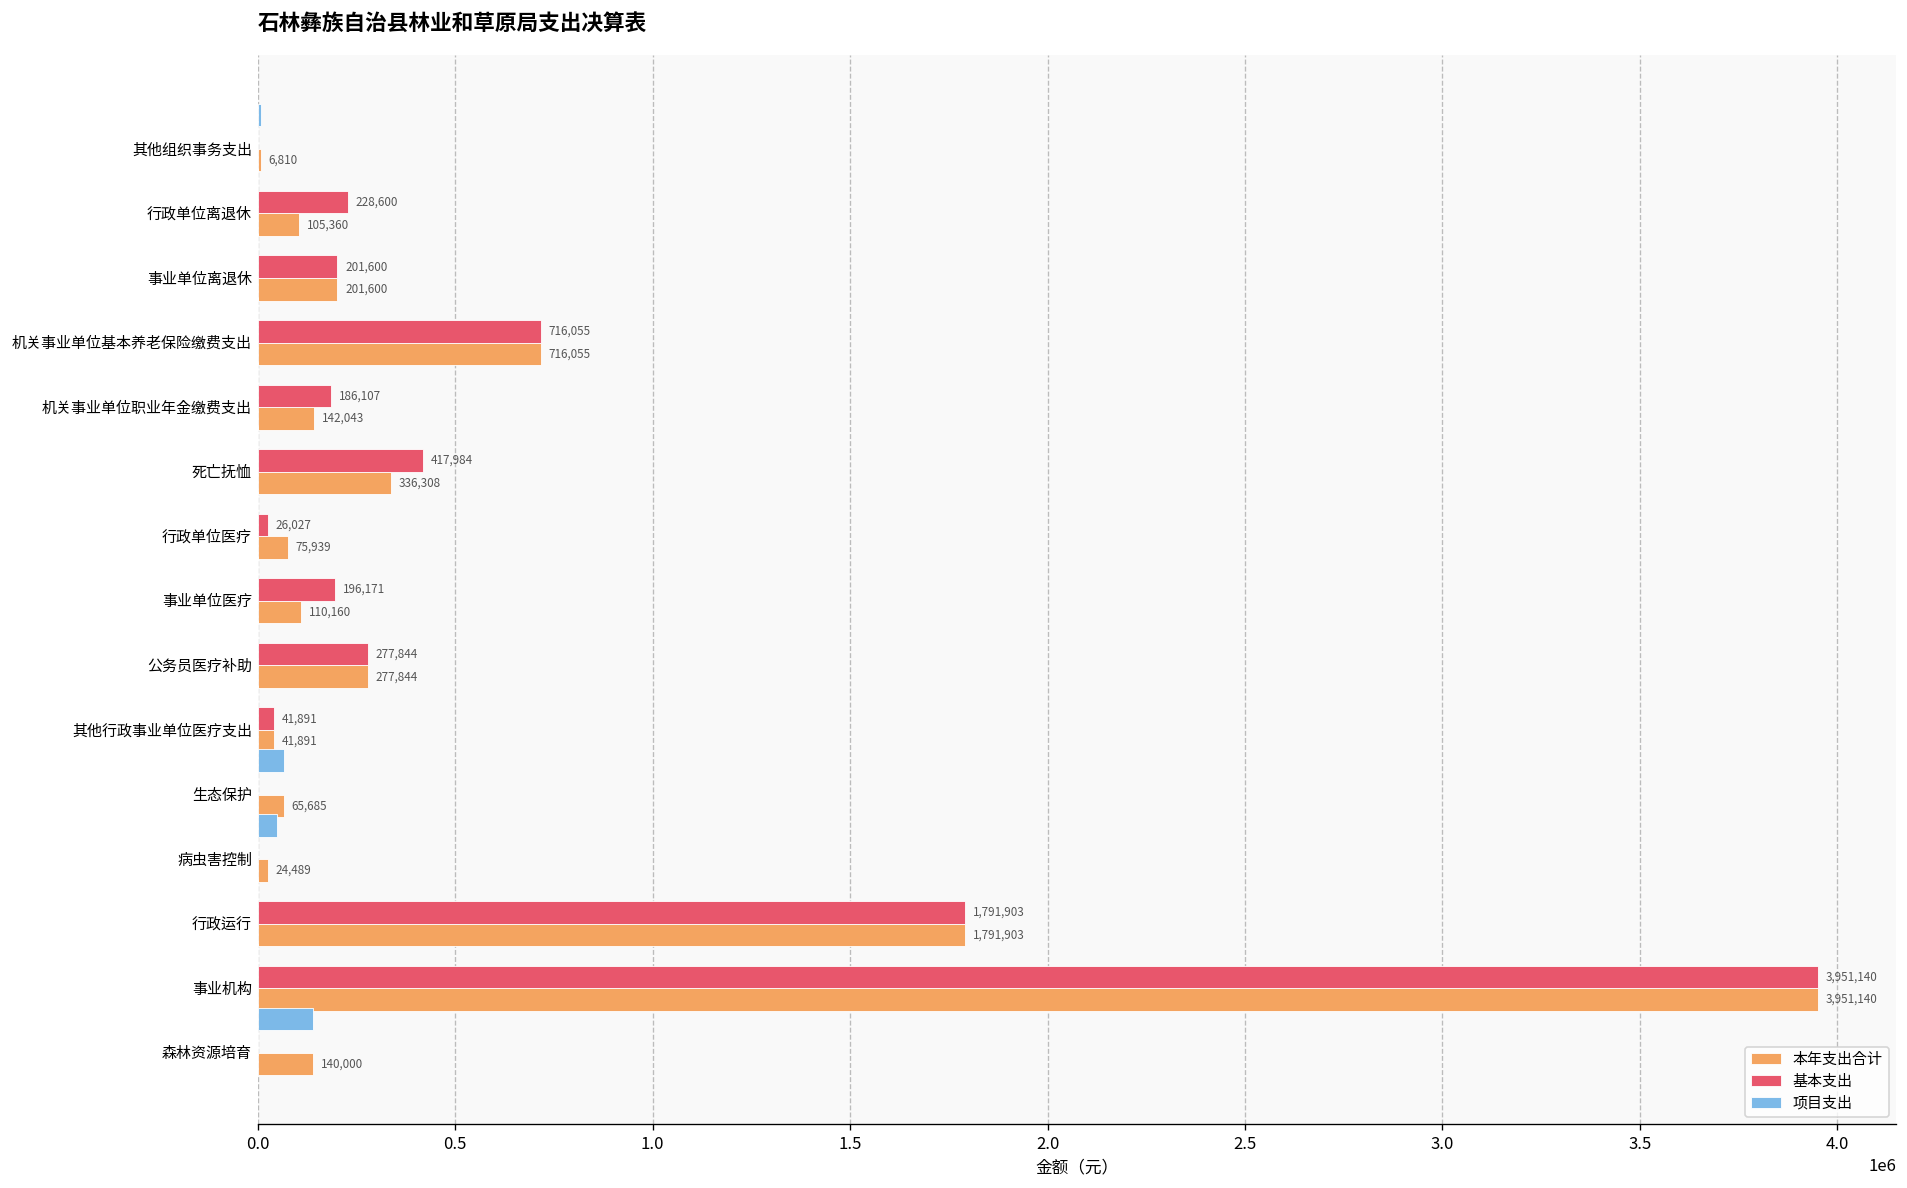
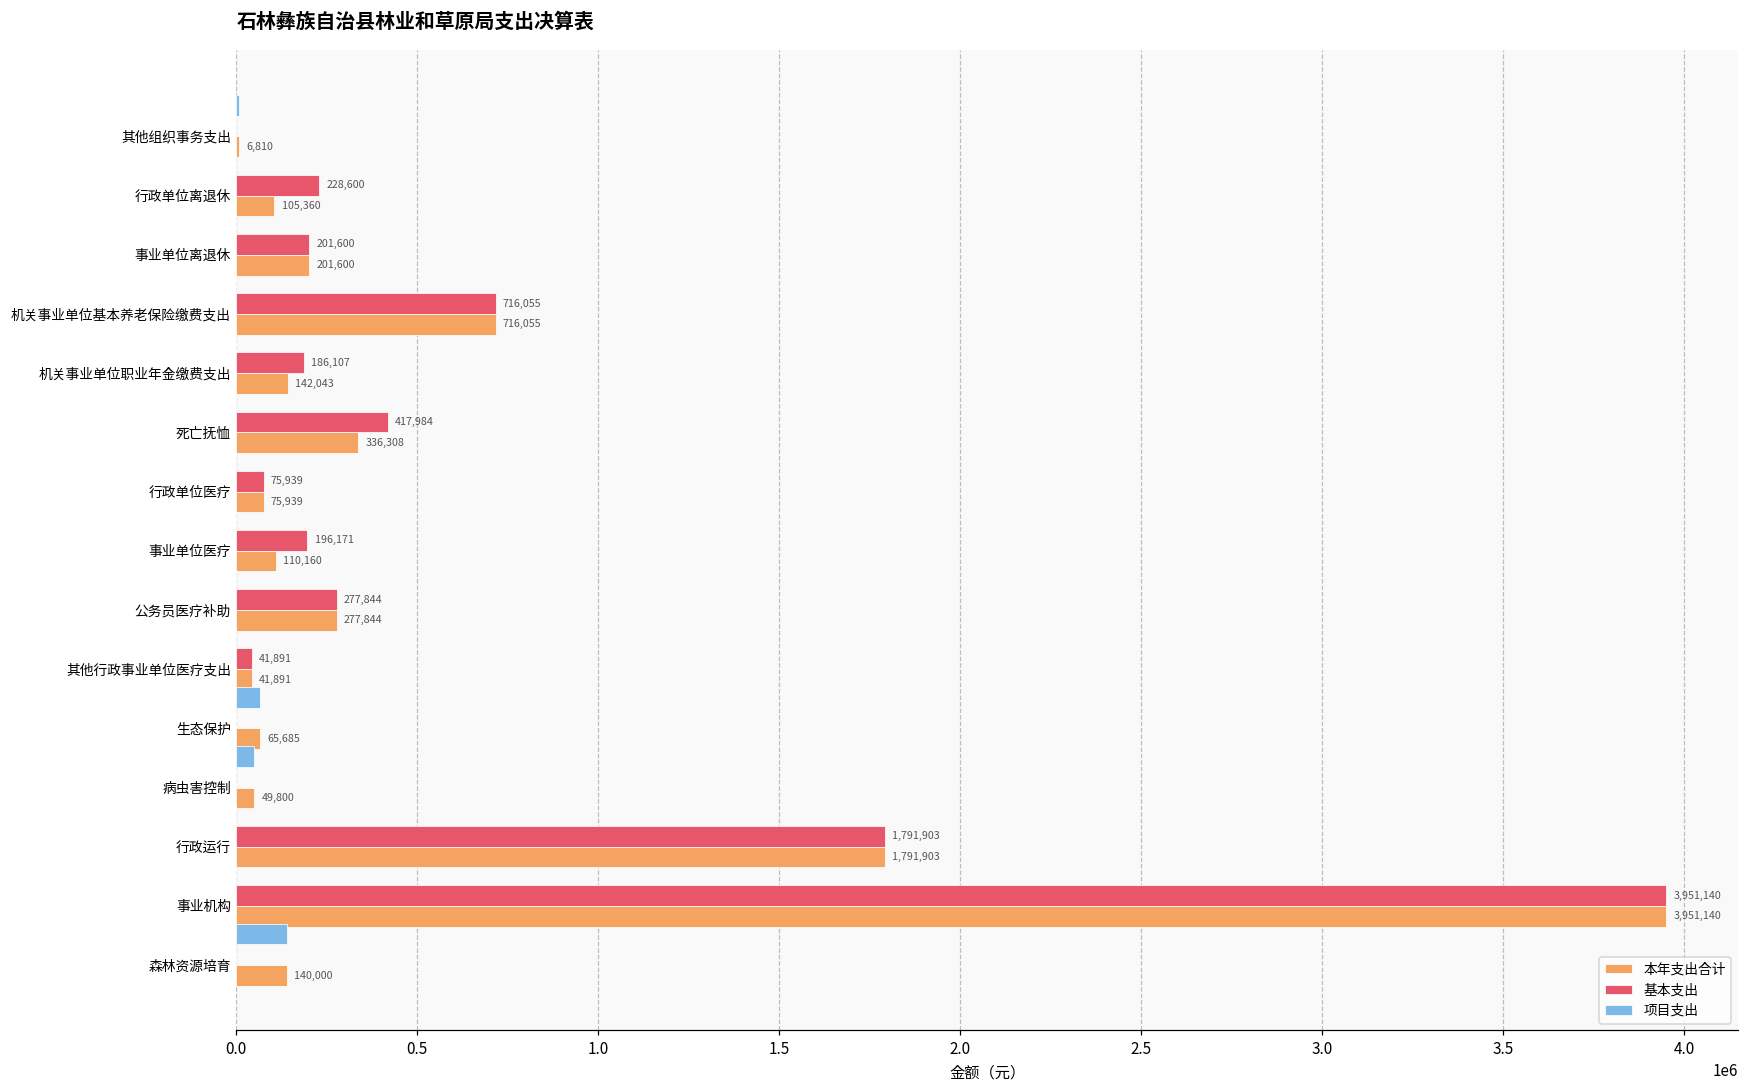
基本支出, 行政单位医疗: 26,027 -> 75,939
本年支出合计, 病虫害控制: 24,489 -> 49,800
